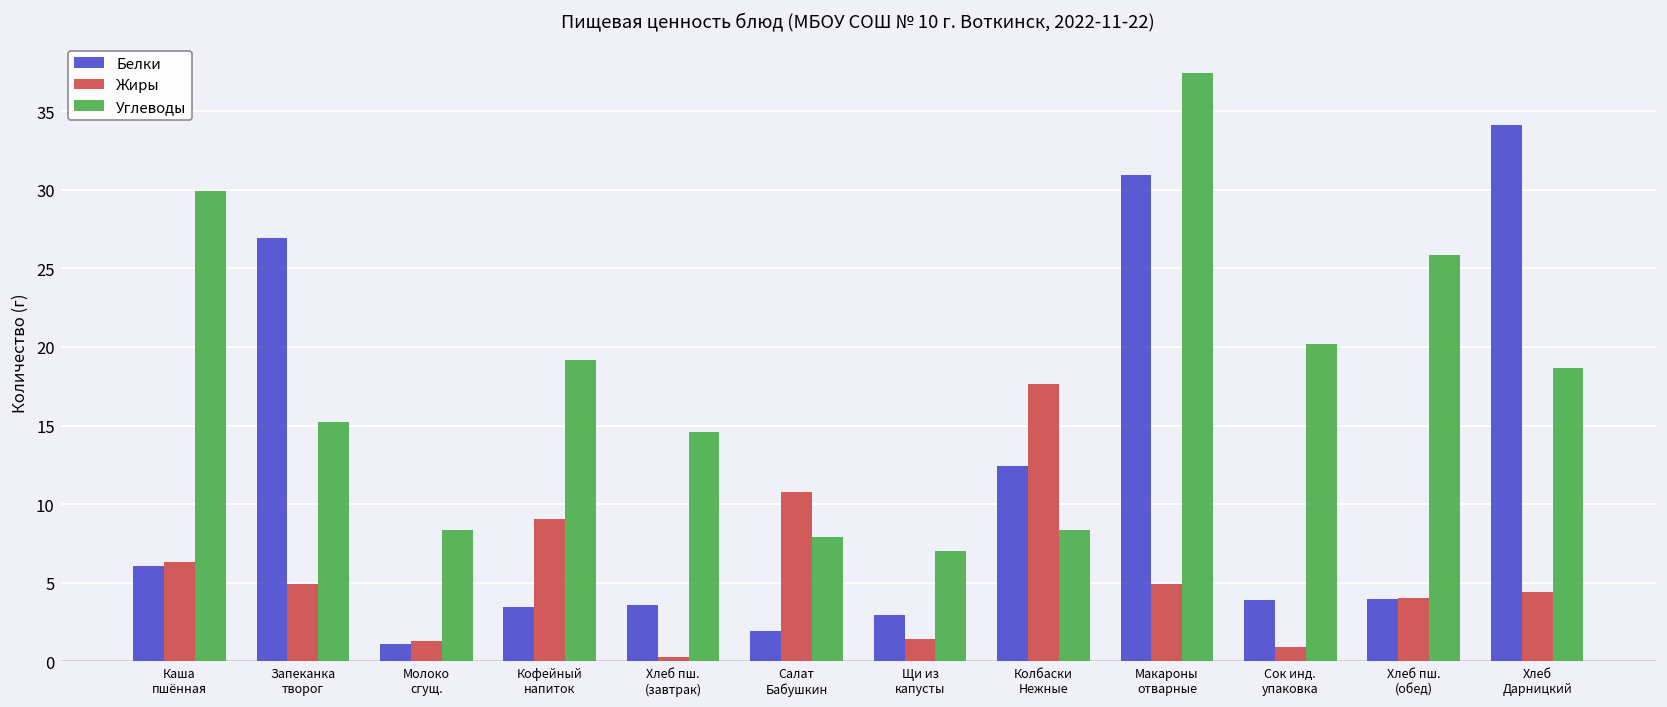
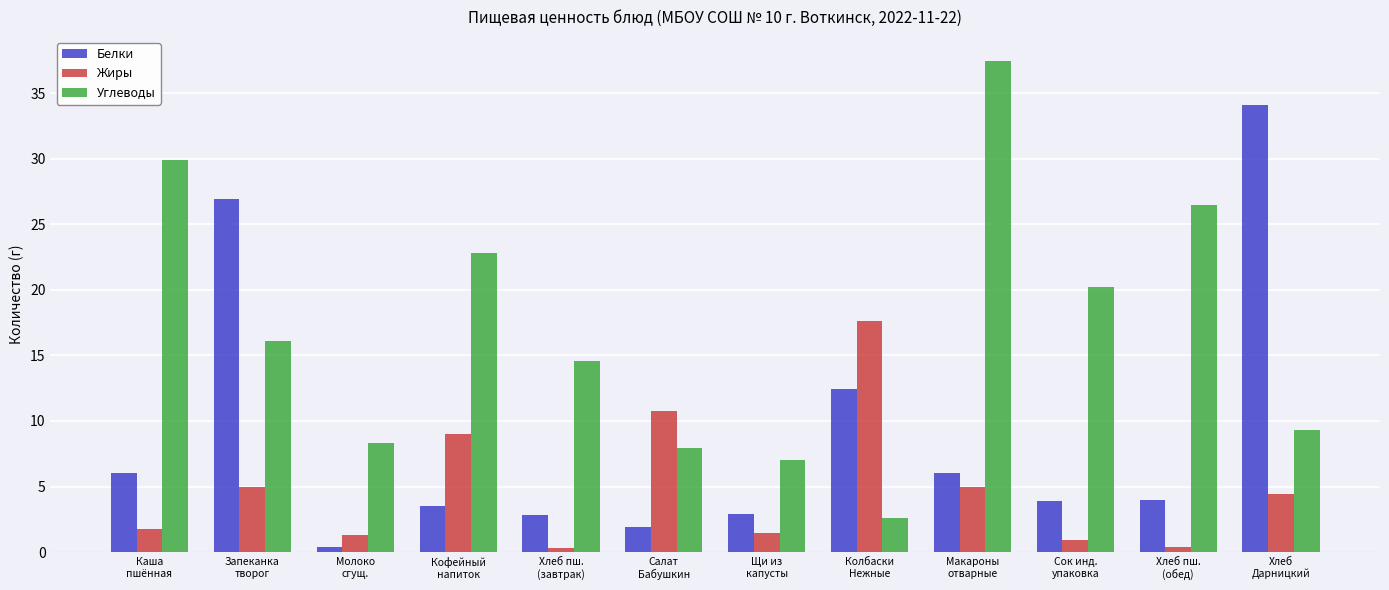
Жиры, Каша пшённая: 6.3 -> 1.8
Углеводы, Запеканка творог: 15.2 -> 16.1
Белки, Молоко сгущ.: 1.1 -> 0.4
Углеводы, Кофейный напиток: 19.2 -> 22.8
Белки, Хлеб пш. (завтрак): 3.6 -> 2.9
Углеводы, Колбаски Нежные: 8.4 -> 2.6
Белки, Макароны отварные: 30.9 -> 6.1
Жиры, Хлеб пш. (обед): 4.0 -> 0.4
Углеводы, Хлеб пш. (обед): 25.8 -> 26.5
Углеводы, Хлеб Дарницкий: 18.7 -> 9.4
